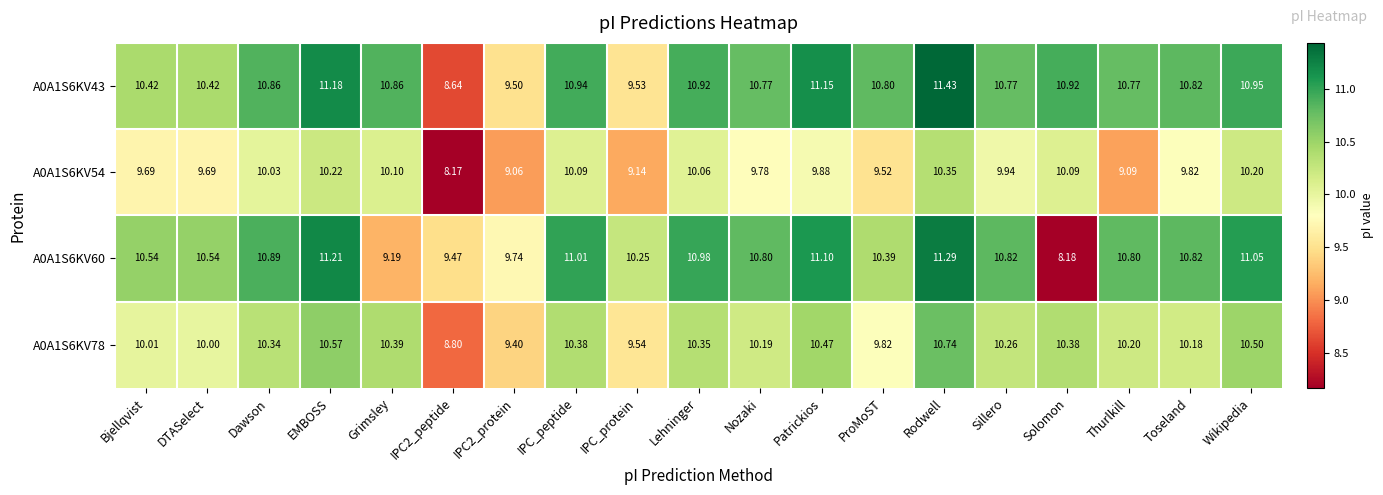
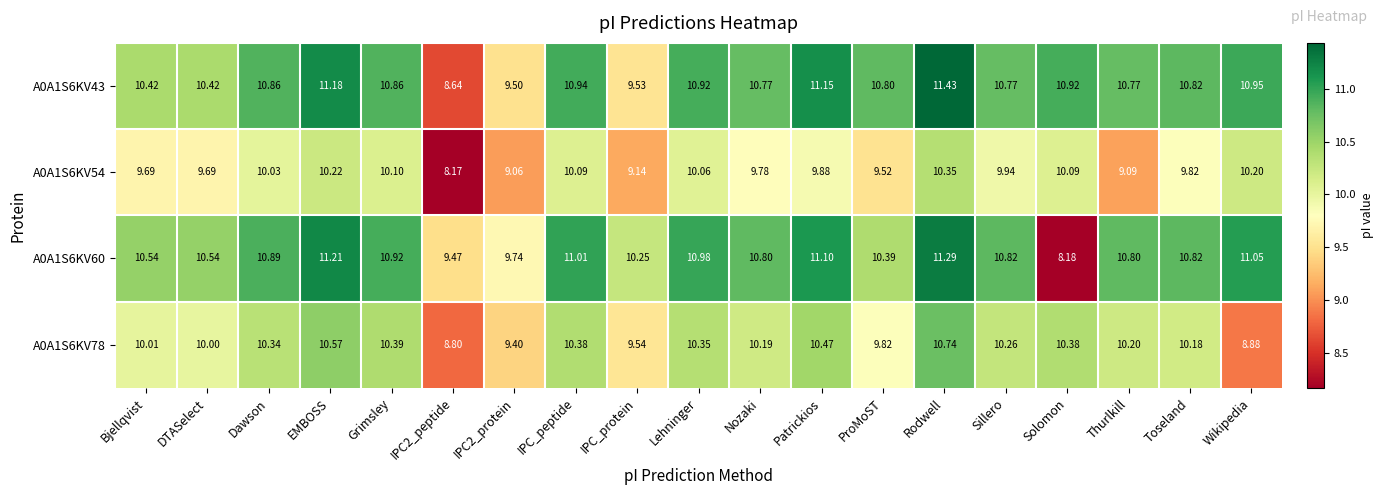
A0A1S6KV60, Grimsley: 9.19 -> 10.92
A0A1S6KV78, Wikipedia: 10.50 -> 8.88
